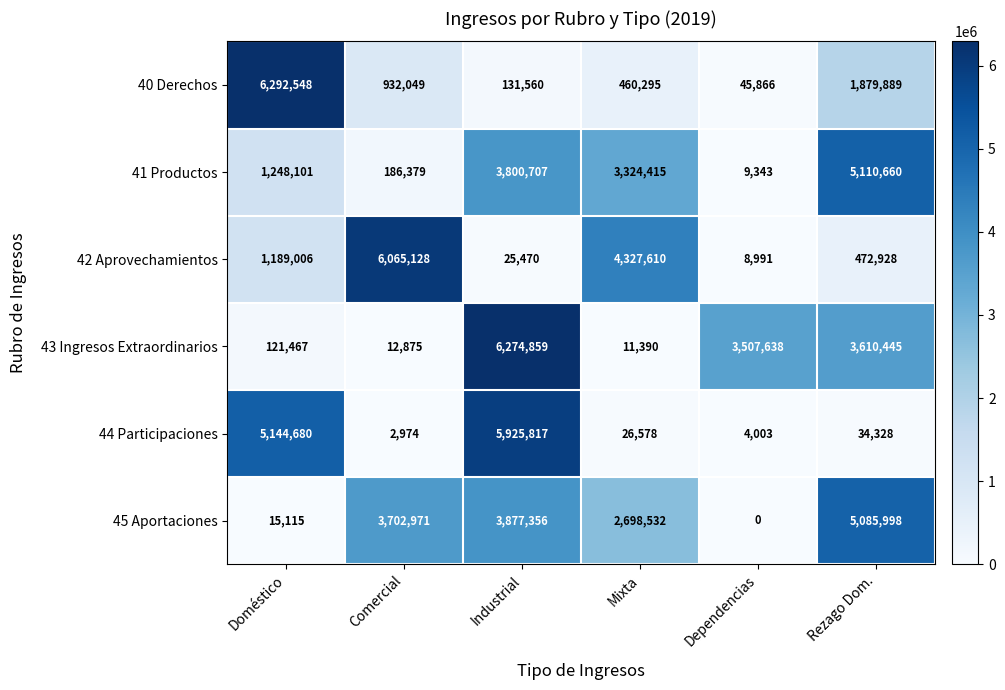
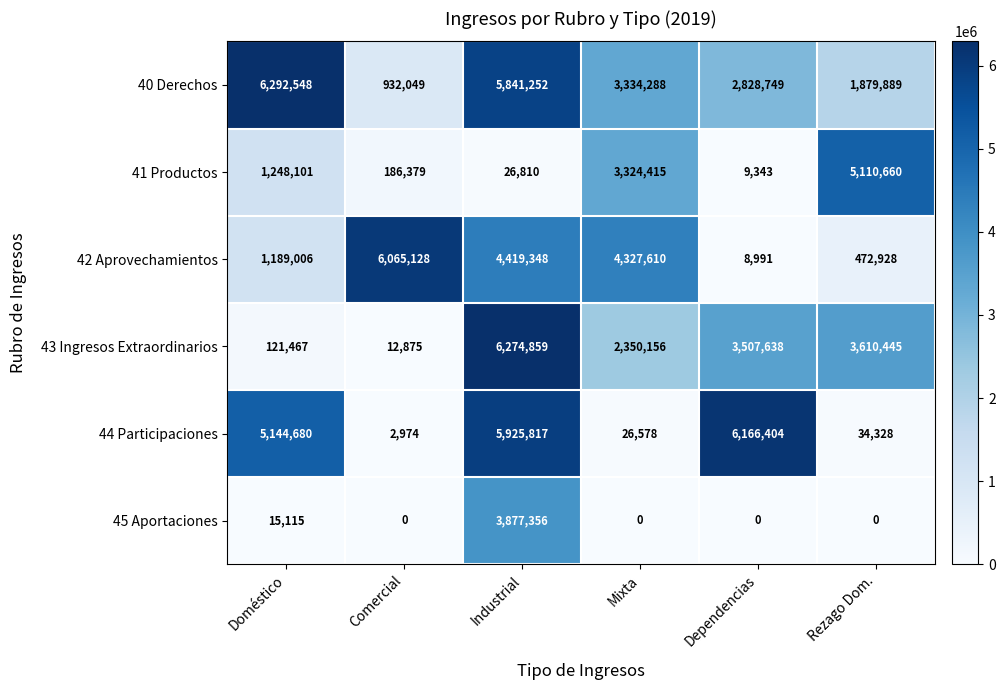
40 Derechos, Industrial: 131,560 -> 5,841,252
40 Derechos, Mixta: 460,295 -> 3,334,288
40 Derechos, Dependencias: 45,866 -> 2,828,749
41 Productos, Industrial: 3,800,707 -> 26,810
42 Aprovechamientos, Industrial: 25,470 -> 4,419,348
43 Ingresos Extraordinarios, Mixta: 11,390 -> 2,350,156
44 Participaciones, Dependencias: 4,003 -> 6,166,404
45 Aportaciones, Comercial: 3,702,971 -> 0
45 Aportaciones, Mixta: 2,698,532 -> 0
45 Aportaciones, Rezago Dom.: 5,085,998 -> 0
